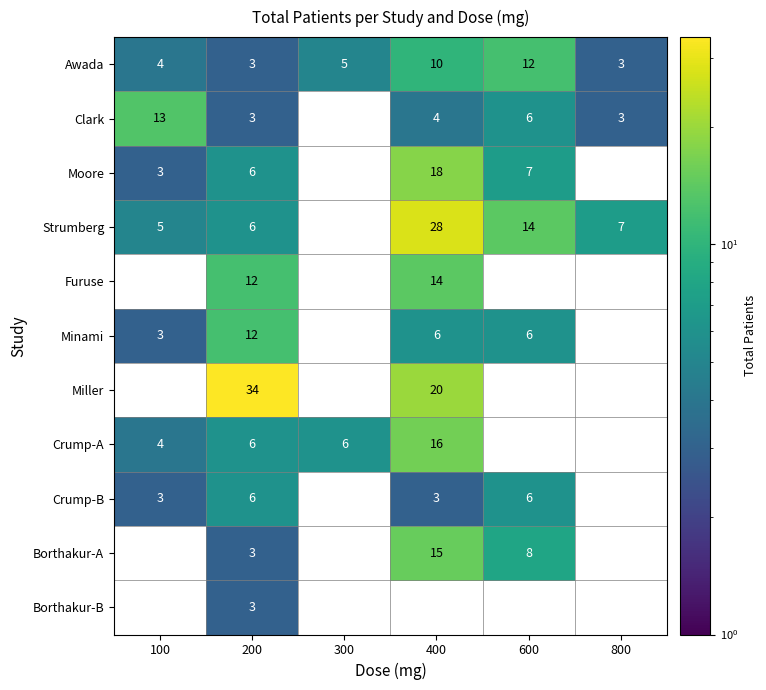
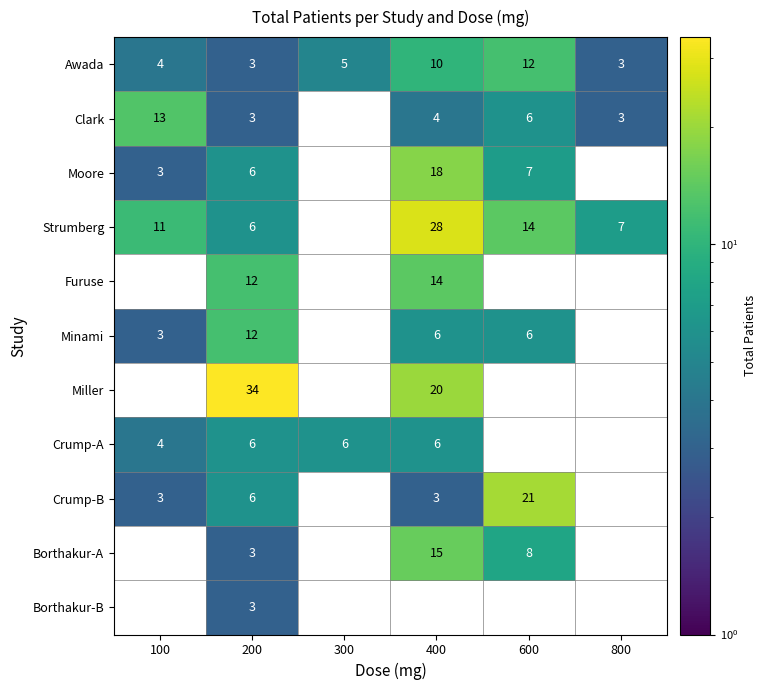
Strumberg, 100: 5 -> 11
Crump-A, 400: 16 -> 6
Crump-B, 600: 6 -> 21
